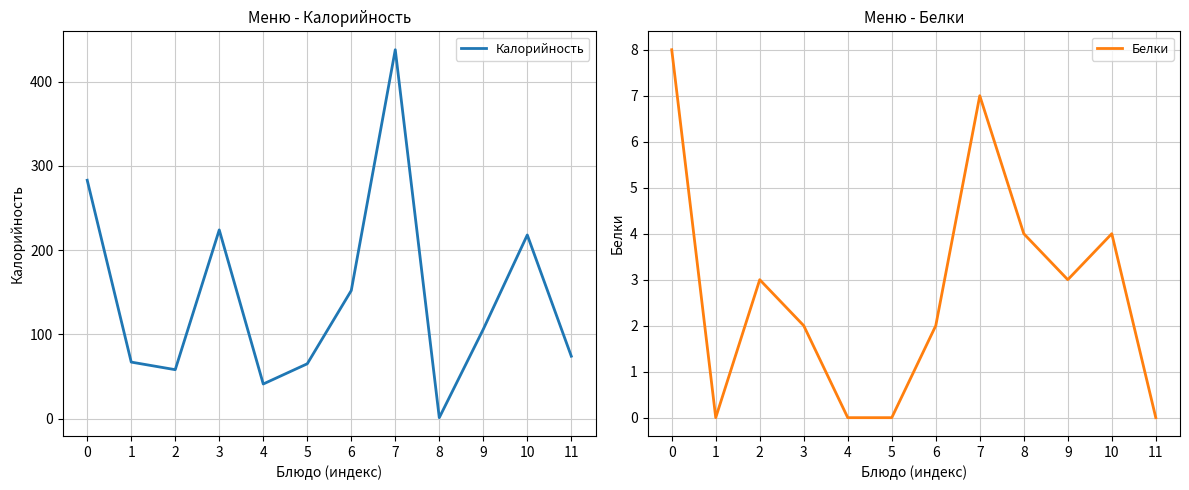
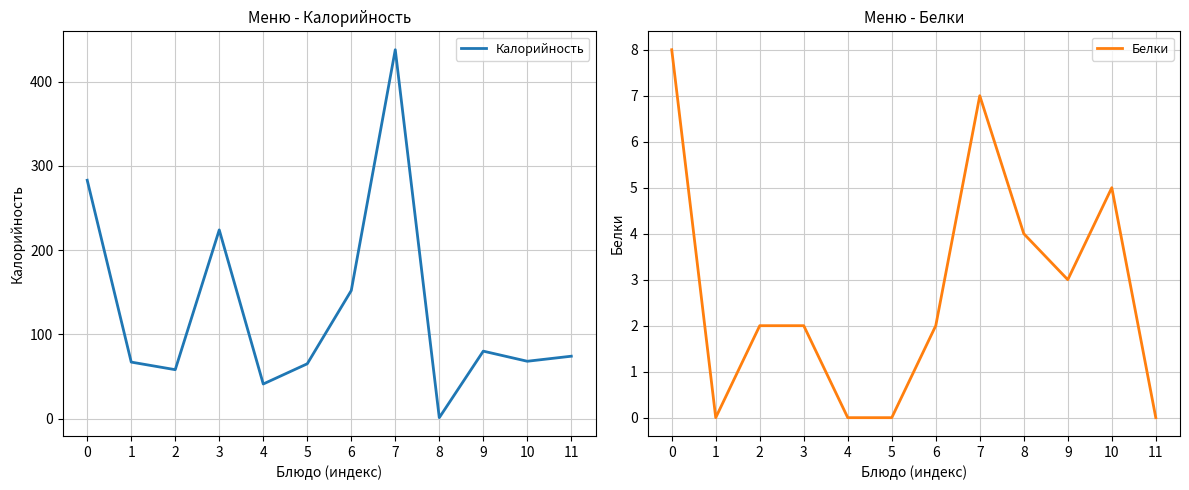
Меню - Калорийность, 9: 110 -> 80
Меню - Калорийность, 10: 220 -> 70
Меню - Белки, 2: 3 -> 2
Меню - Белки, 10: 4 -> 5
